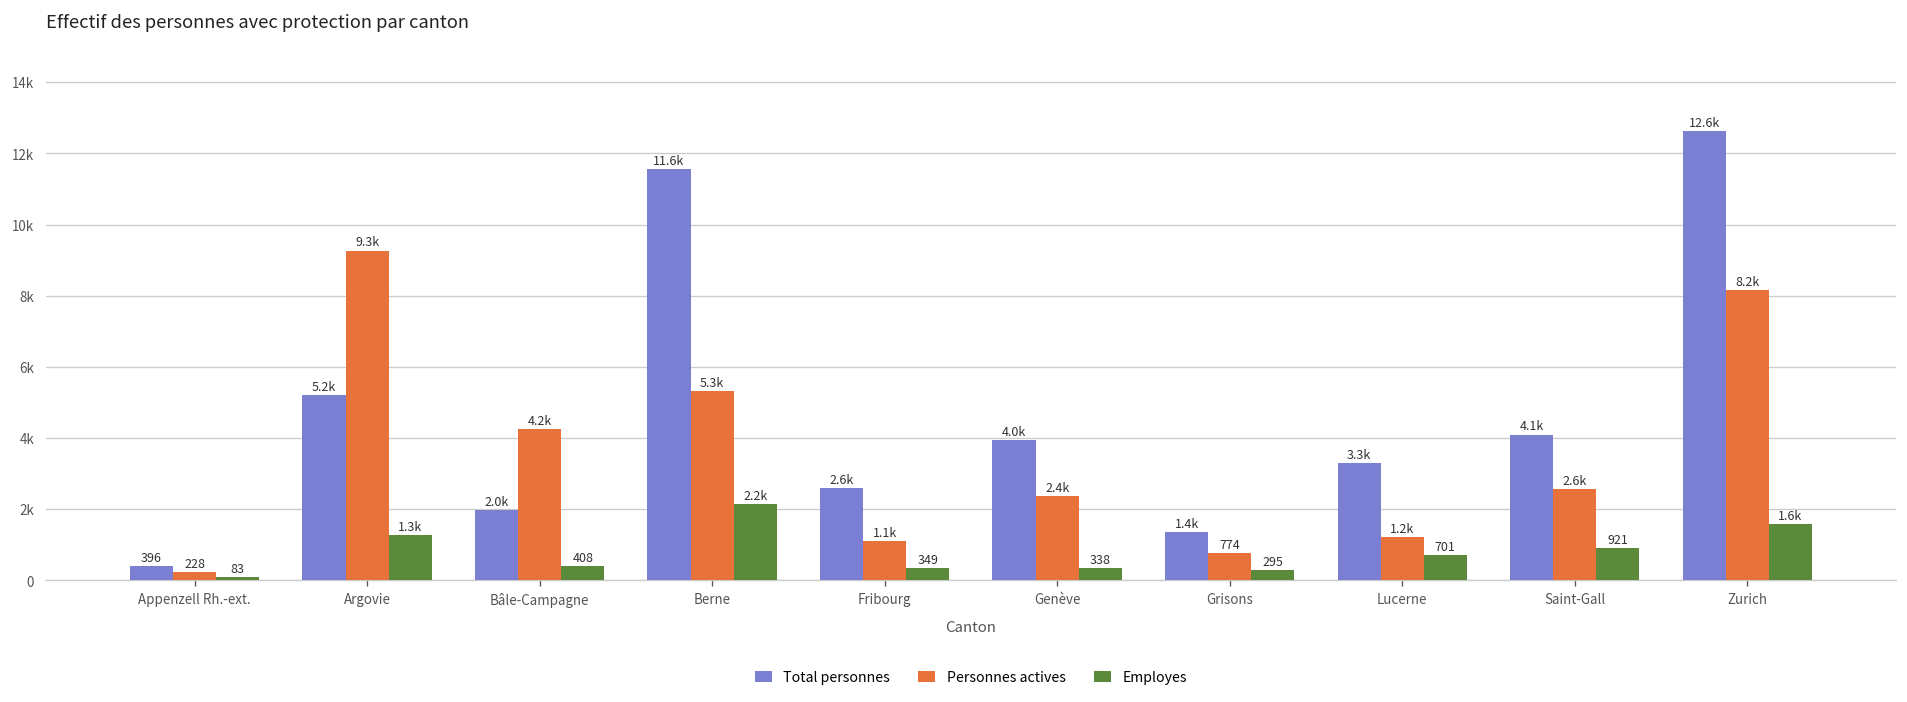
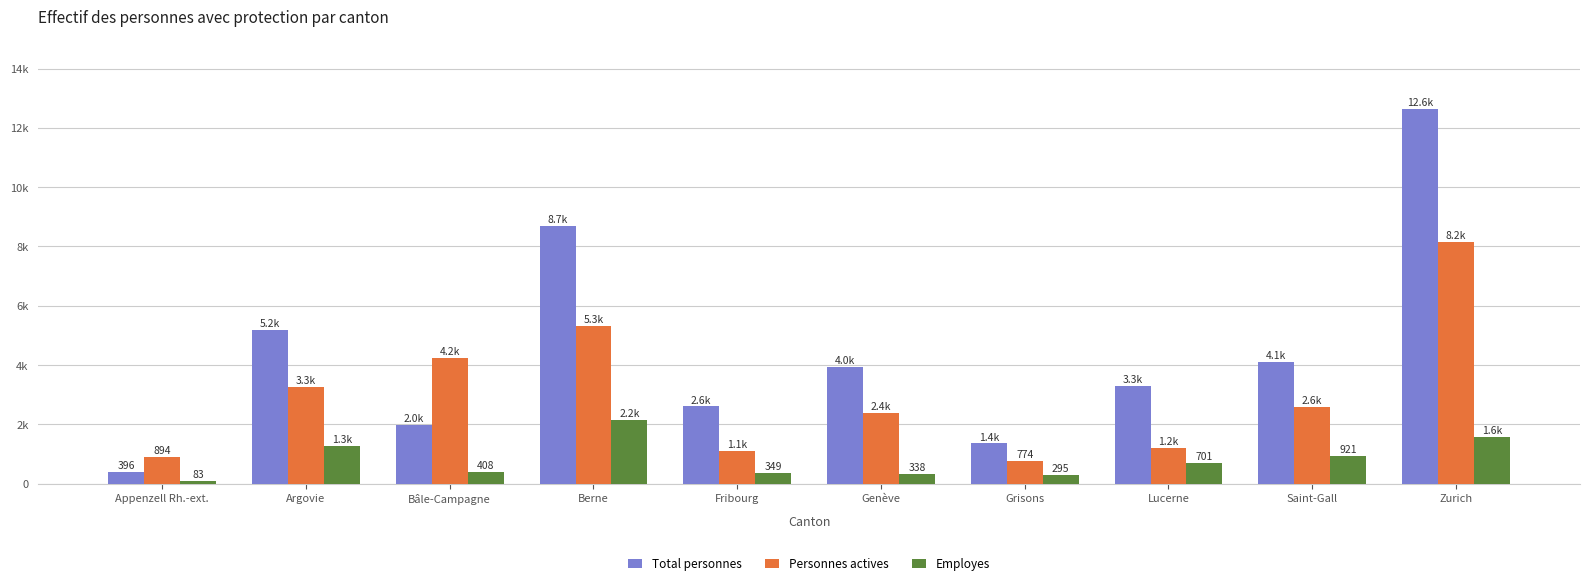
Personnes actives, Appenzell Rh.-ext.: 228 -> 894
Personnes actives, Argovie: 9.3k -> 3.3k
Total personnes, Berne: 11.6k -> 8.7k
